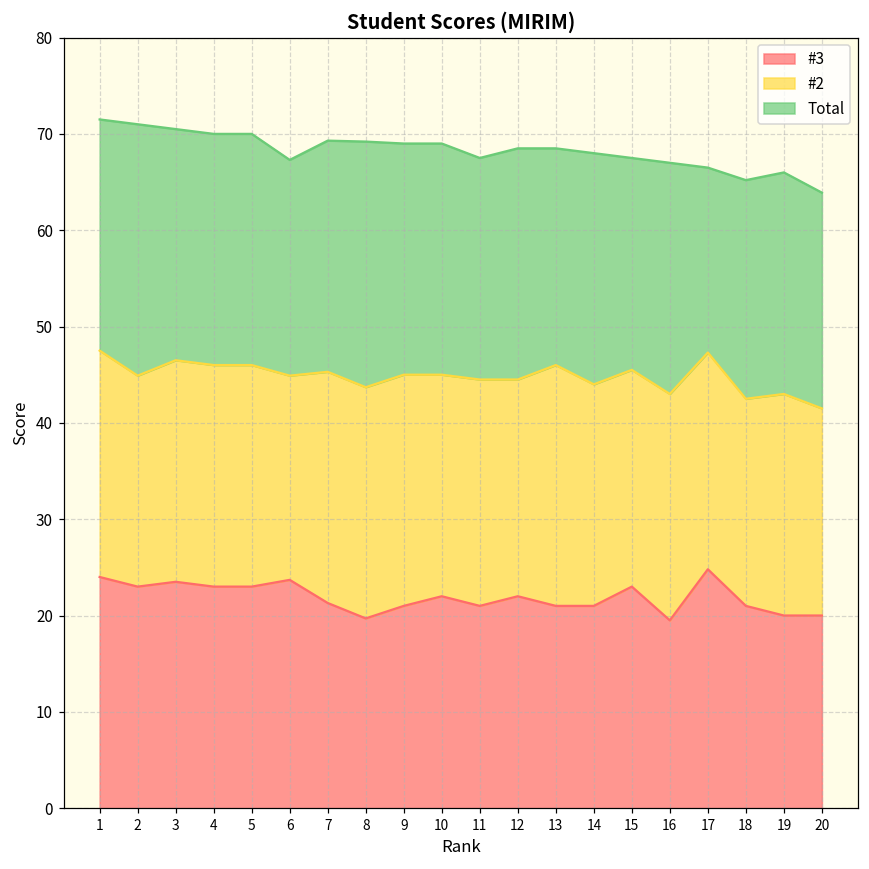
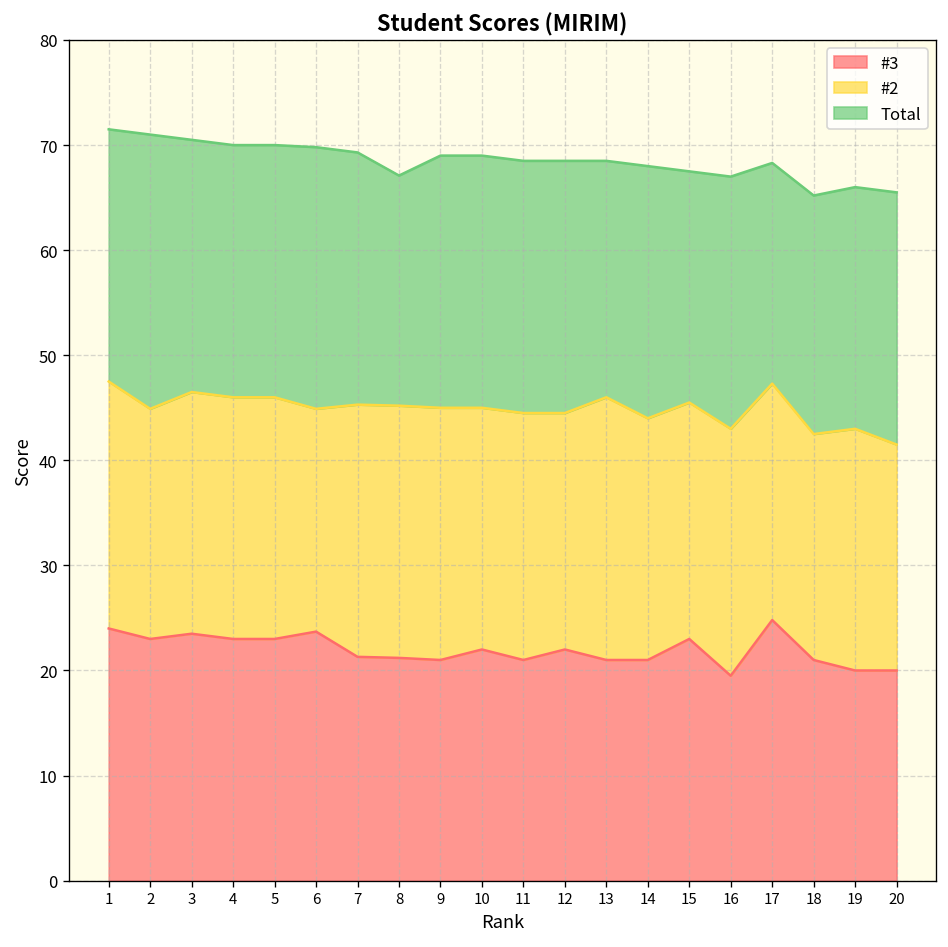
Total, 6: 67 -> 70
#3, 8: 20 -> 21
Total, 8: 69 -> 67
Total, 11: 68 -> 69
Total, 17: 67 -> 68
Total, 20: 64 -> 66
